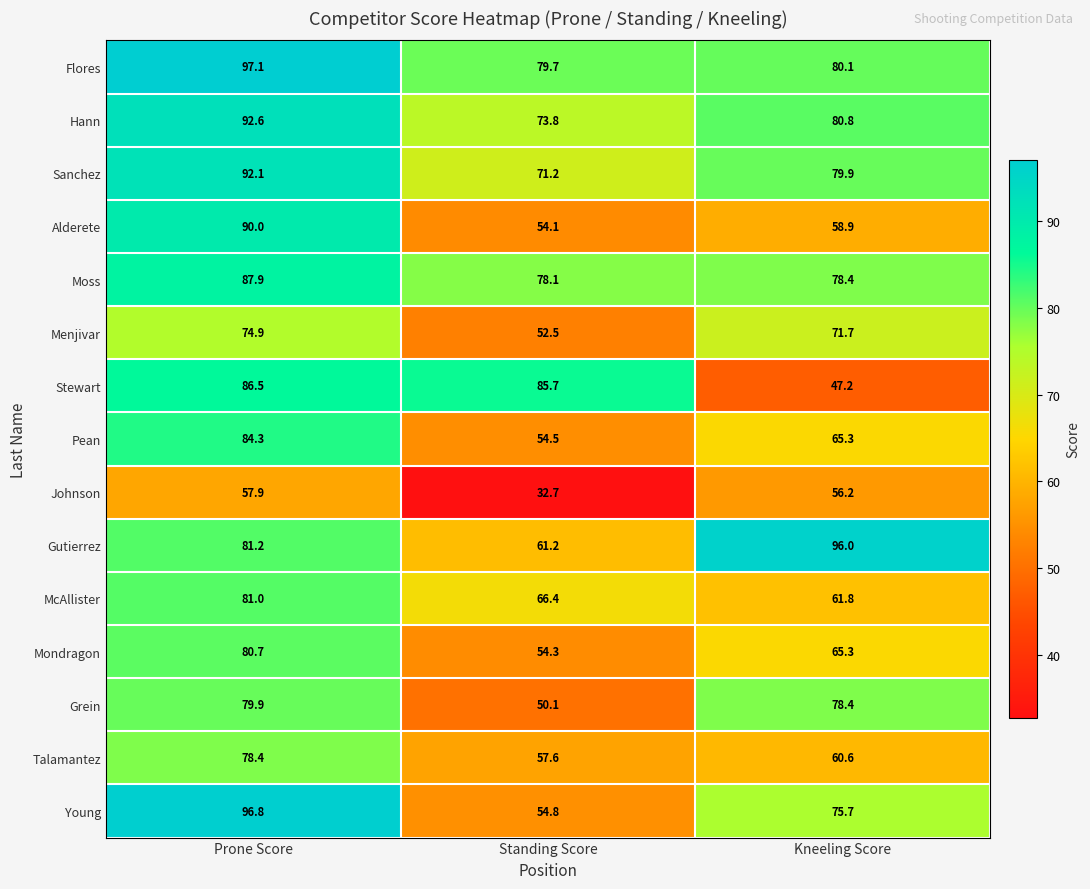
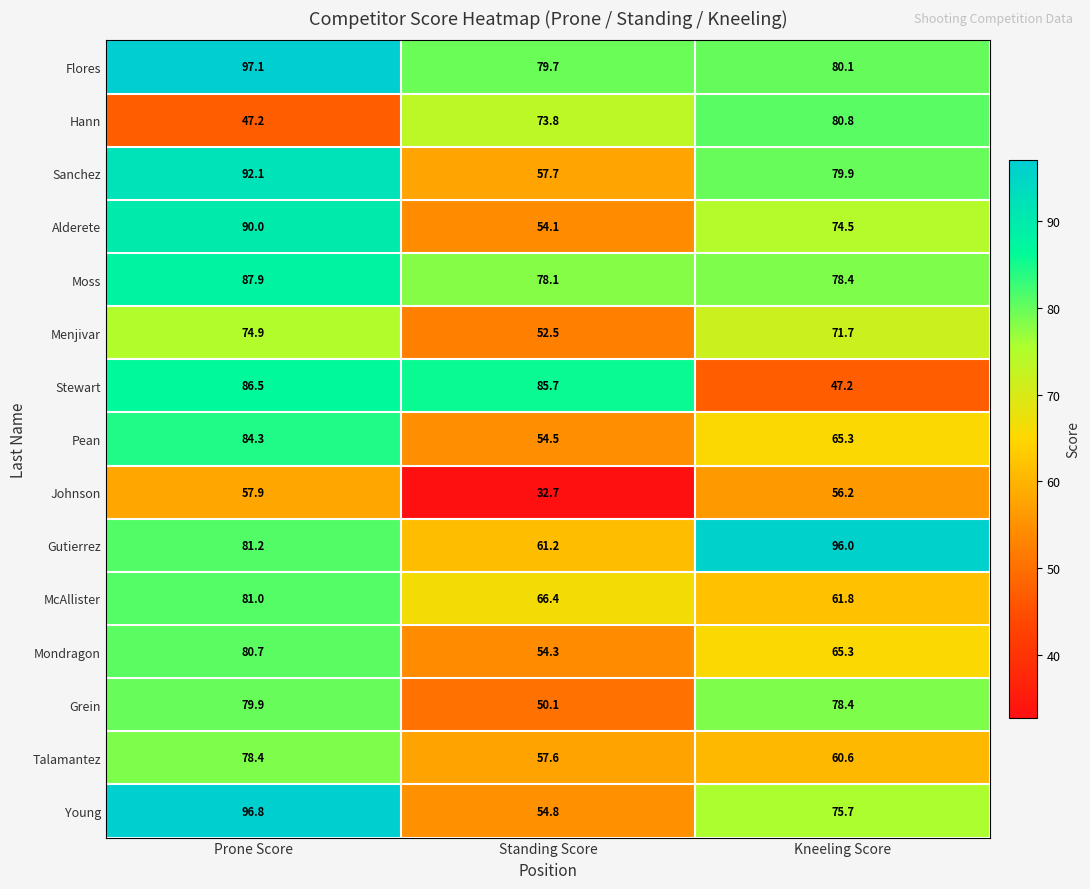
Hann, Prone Score: 92.6 -> 47.2
Sanchez, Standing Score: 71.2 -> 57.7
Alderete, Kneeling Score: 58.9 -> 74.5
